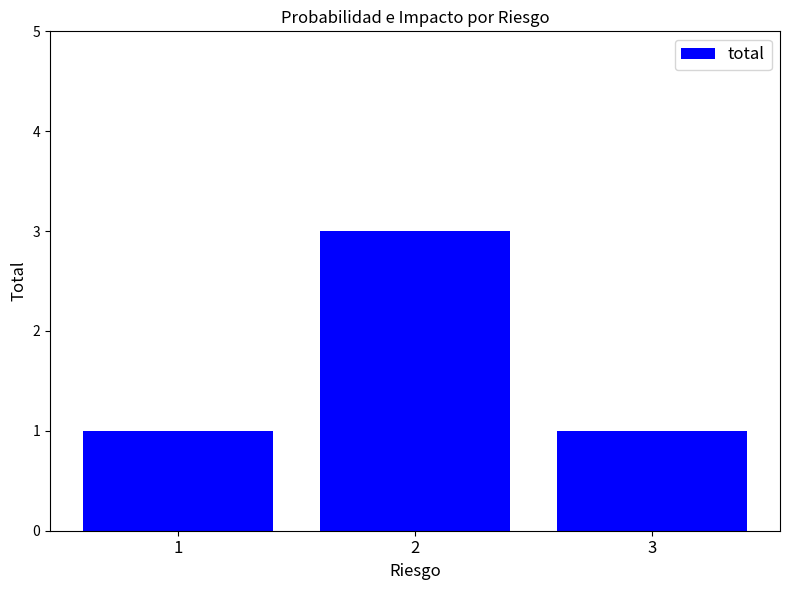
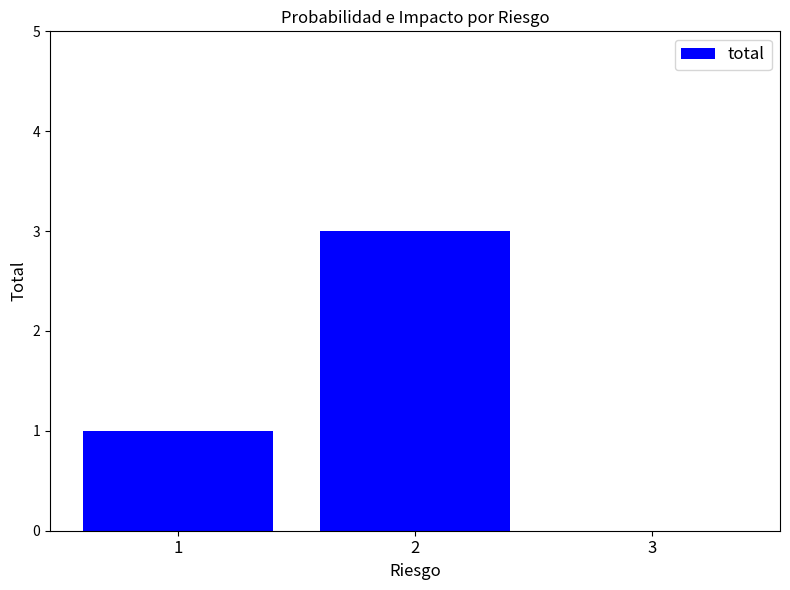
3: 1 -> 0
